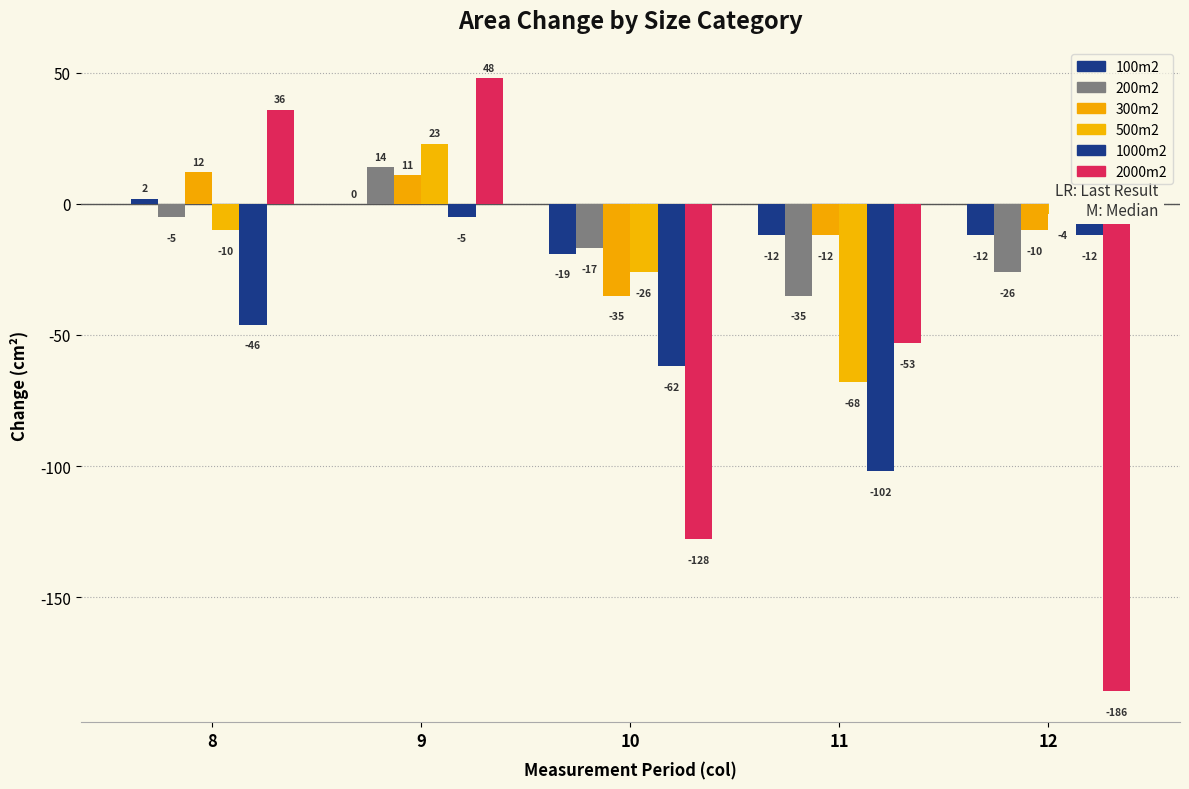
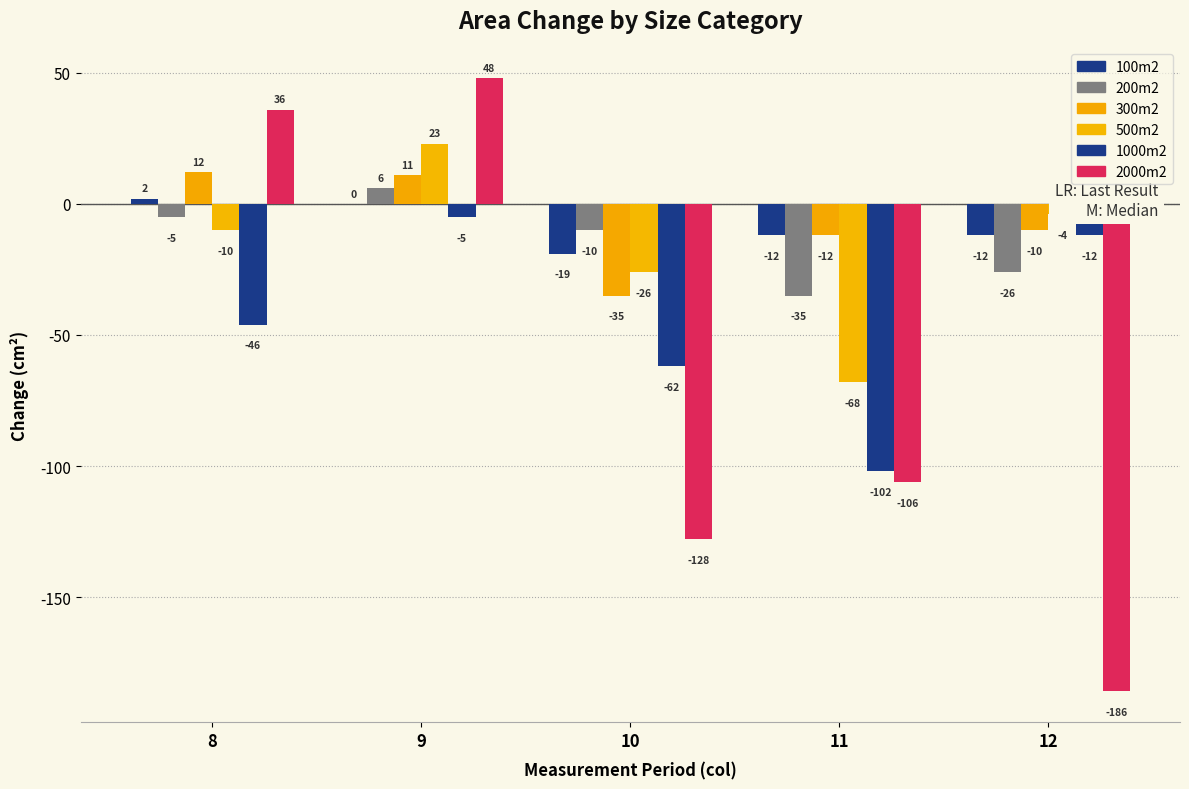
200m2, 9: 14 -> 6
200m2, 10: -17 -> -10
2000m2, 11: -53 -> -106
